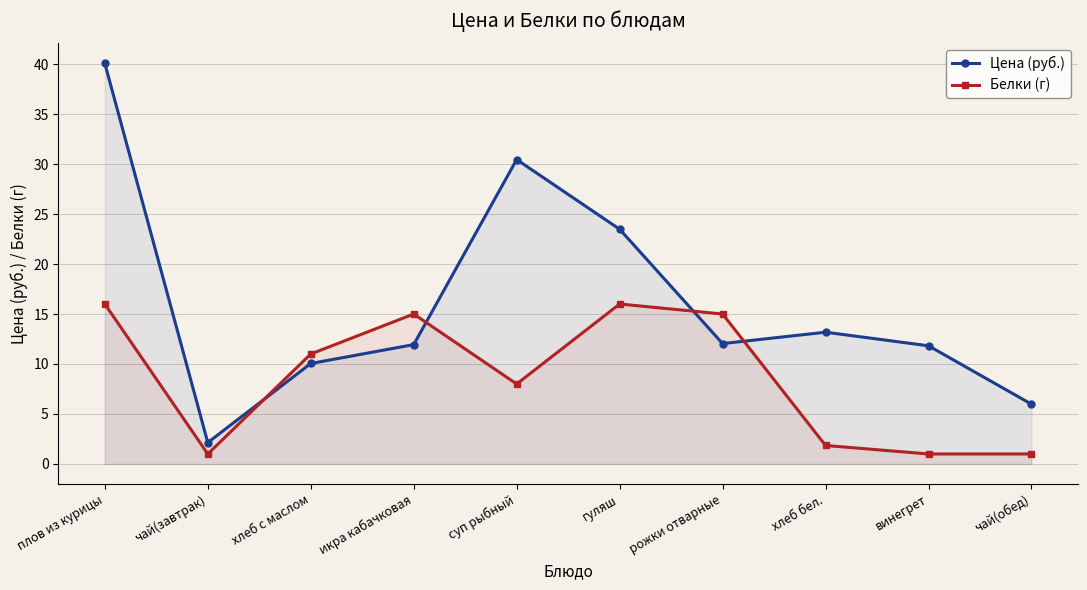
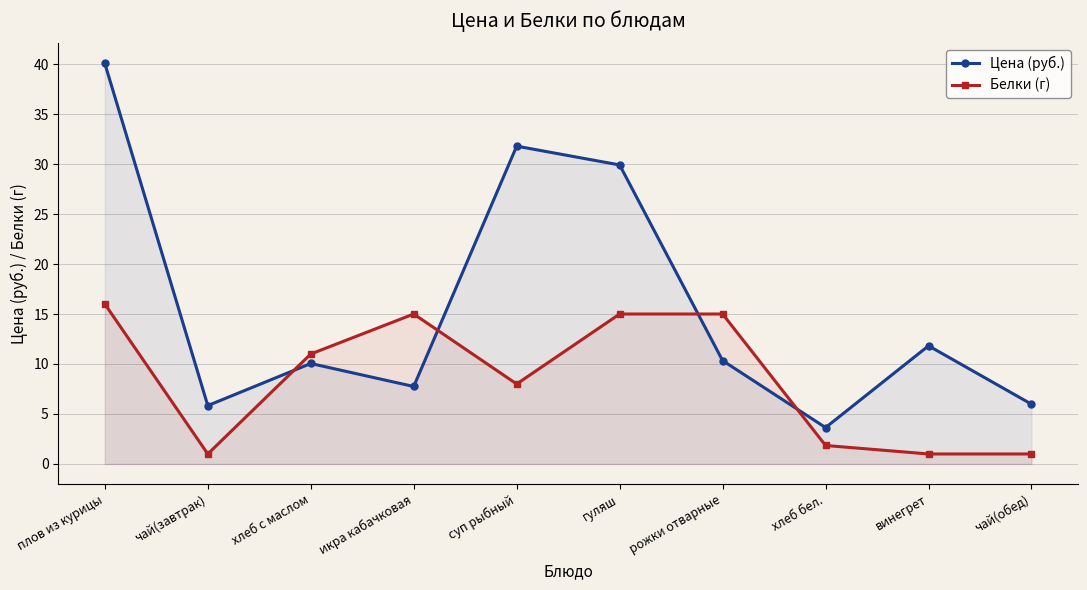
Цена (руб.), чай(завтрак): 2 -> 6
Цена (руб.), икра кабачковая: 12 -> 8
Цена (руб.), суп рыбный: 30 -> 32
Цена (руб.), гуляш: 23 -> 30
Белки (г), гуляш: 16 -> 15
Цена (руб.), рожки отварные: 12 -> 10
Цена (руб.), хлеб бел.: 13 -> 4
